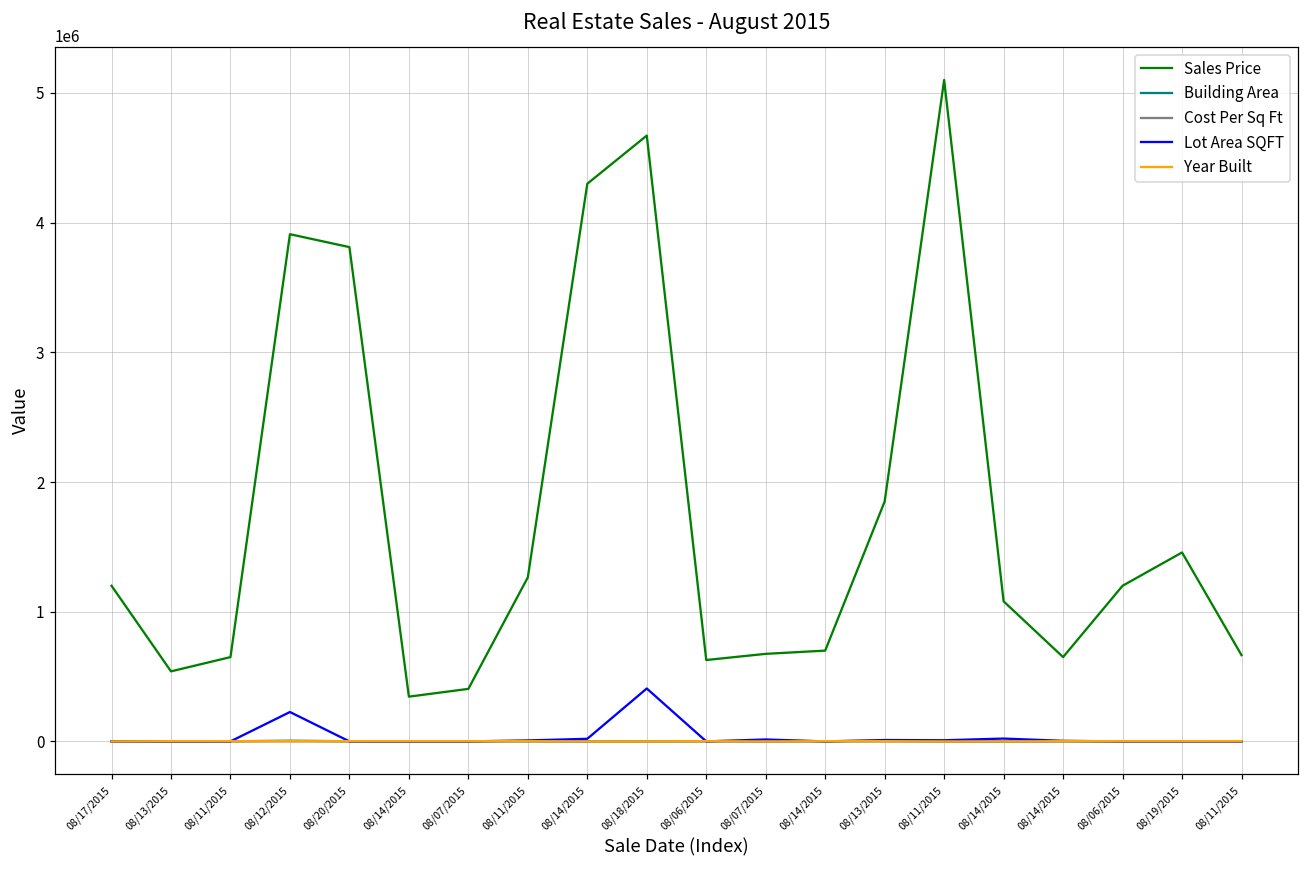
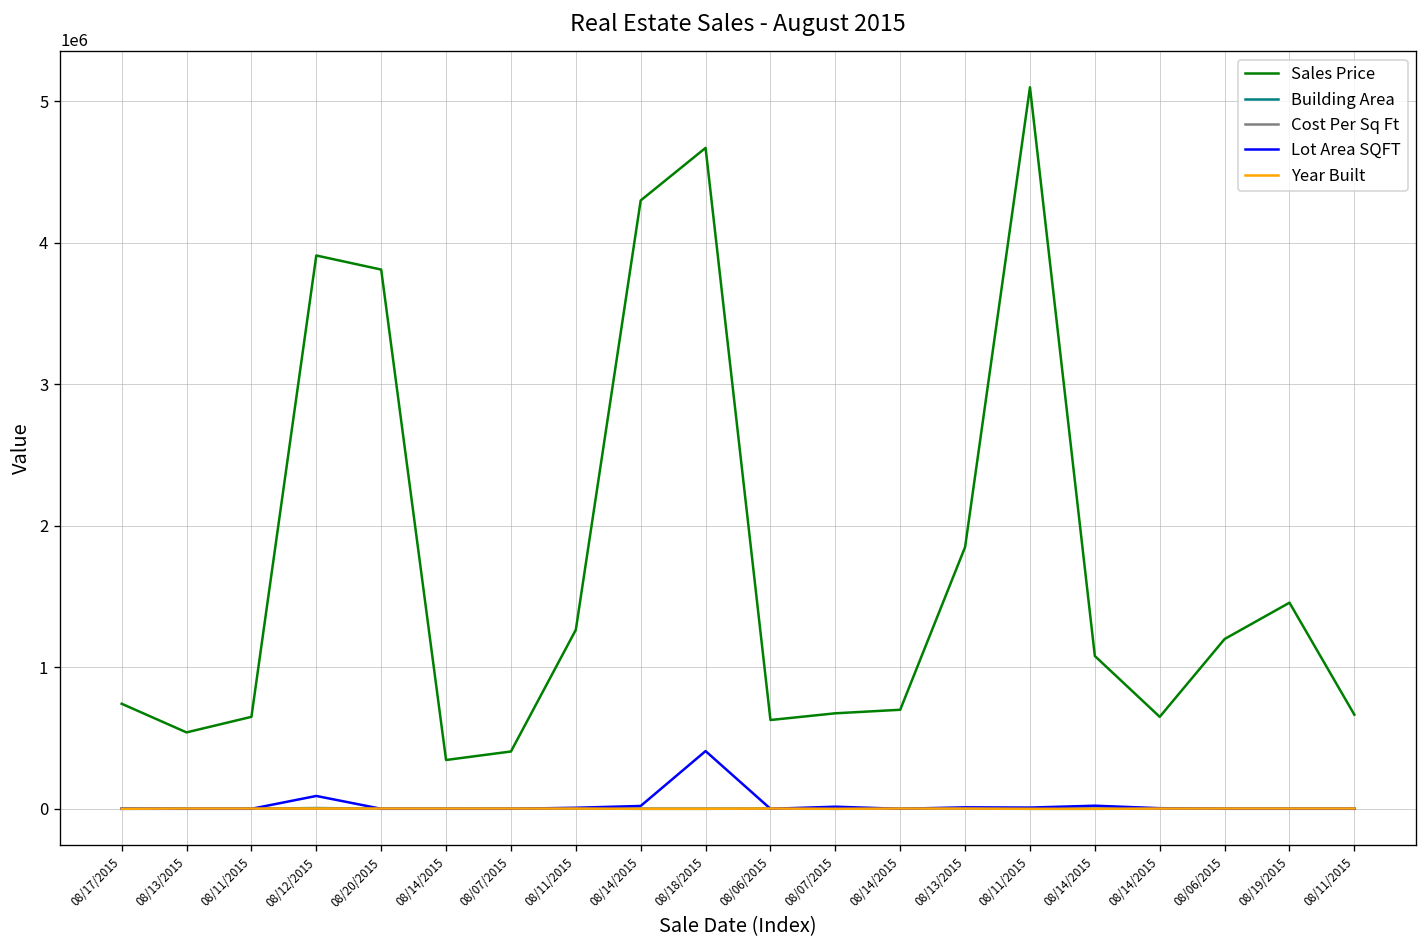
Sales Price, 08/17/2015: 1200000 -> 740000
Lot Area SQFT, 08/12/2015: 230000 -> 90000
